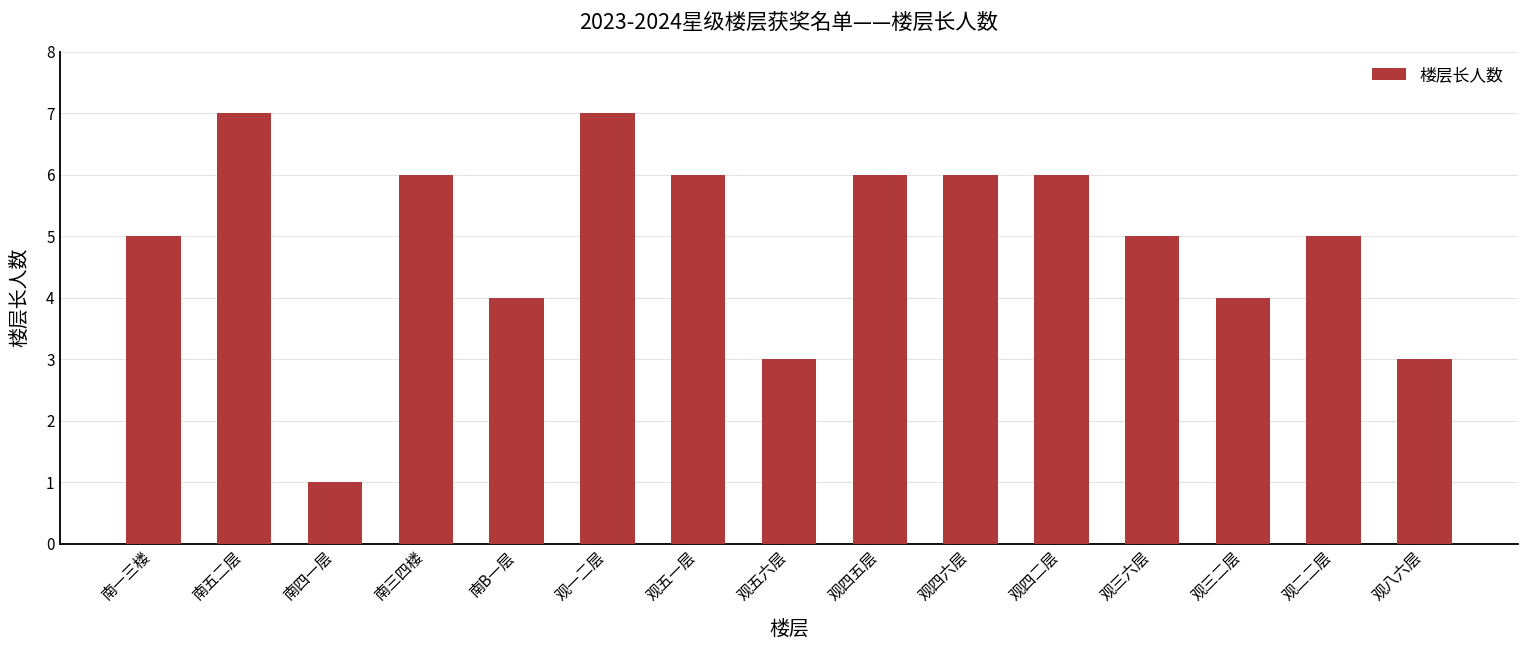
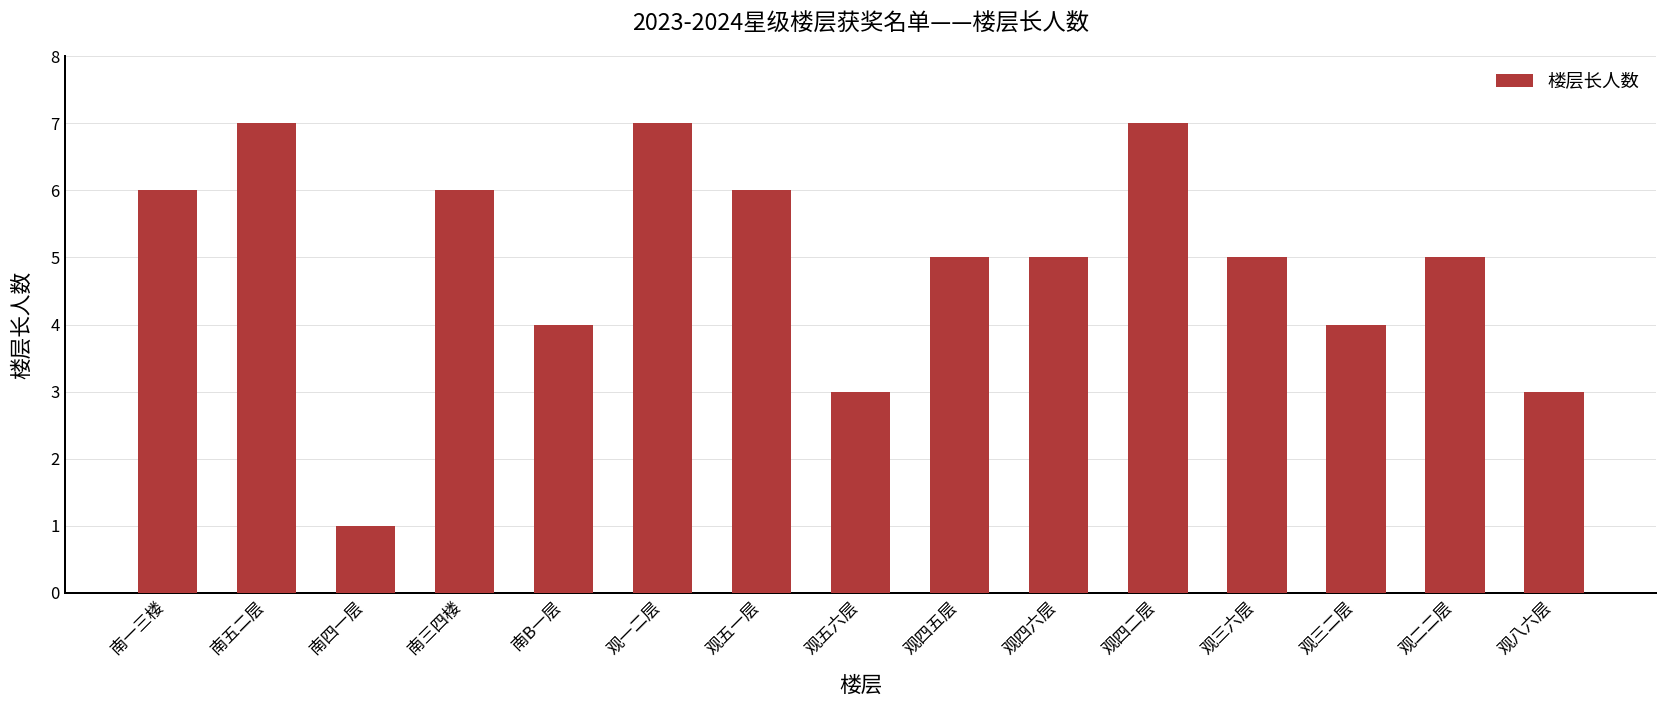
南一三楼: 5 -> 6
观四五层: 6 -> 5
观四六层: 6 -> 5
观四二层: 6 -> 7
